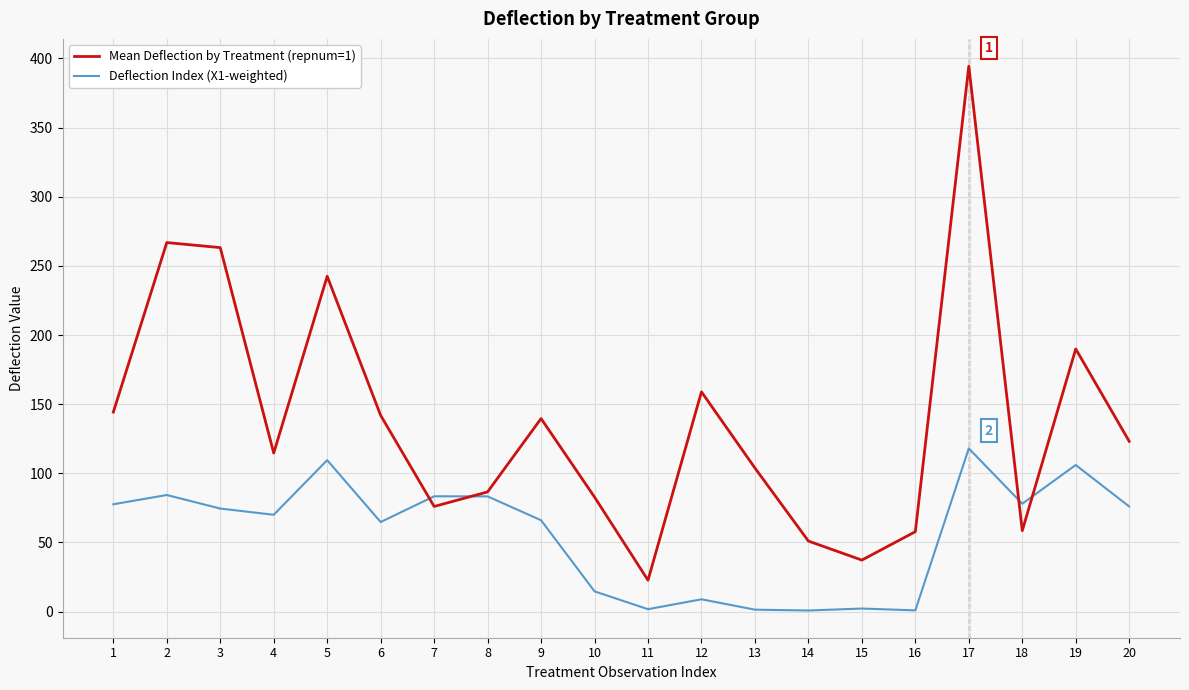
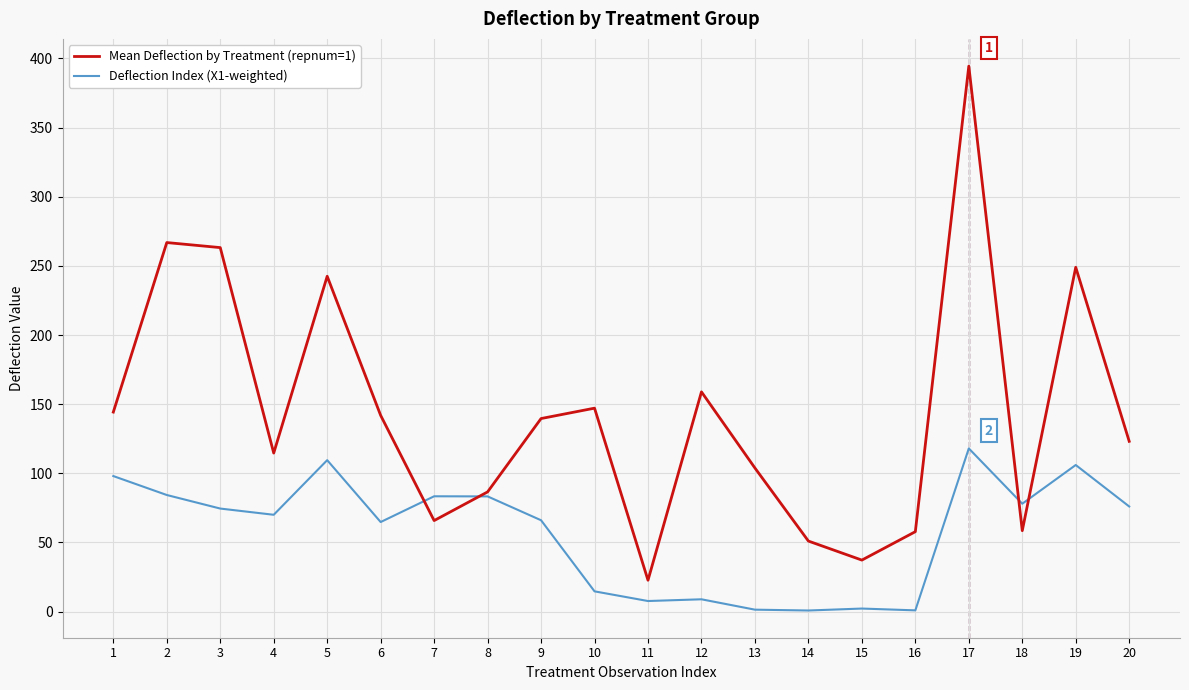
Deflection Index (X1-weighted), 1: 78 -> 98
Mean Deflection by Treatment (repnum=1), 7: 76 -> 66
Mean Deflection by Treatment (repnum=1), 10: 83 -> 147
Deflection Index (X1-weighted), 11: 2 -> 8
Mean Deflection by Treatment (repnum=1), 19: 190 -> 249
